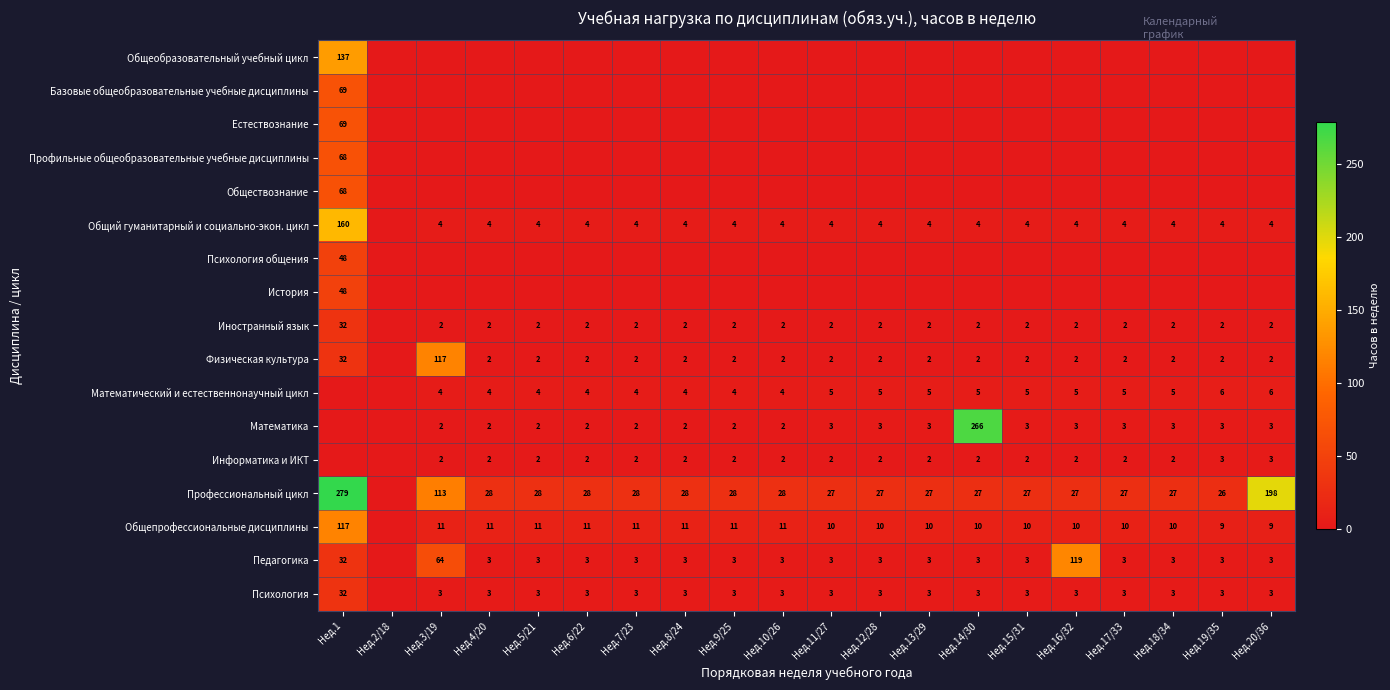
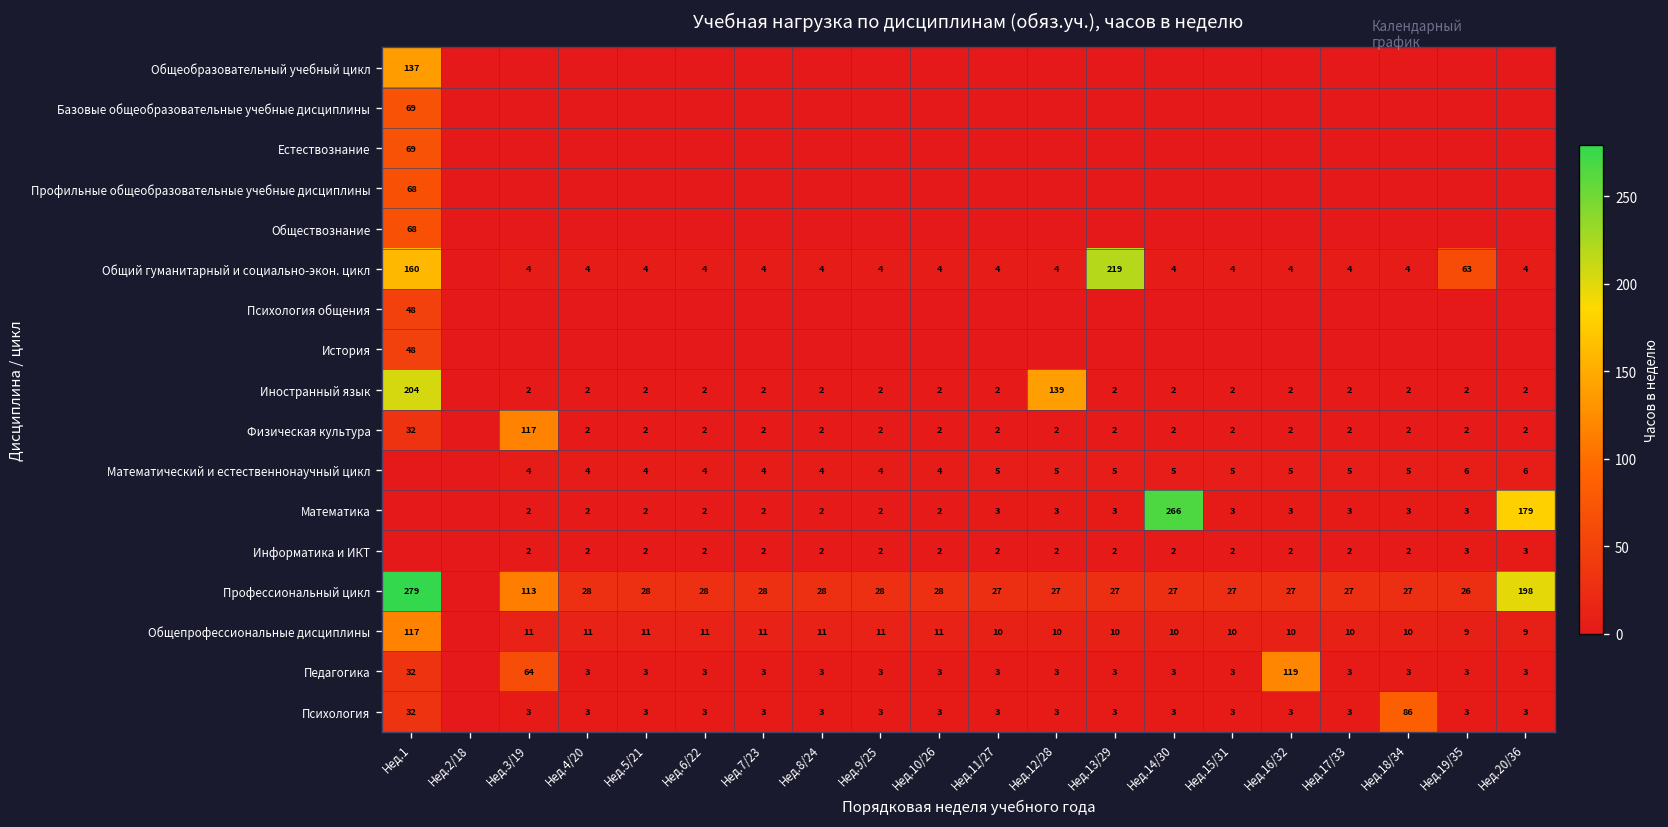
Общий гуманитарный и социально-экон. цикл, Нед.13/29: 4 -> 219
Общий гуманитарный и социально-экон. цикл, Нед.19/35: 4 -> 63
Иностранный язык, Нед.1: 32 -> 204
Иностранный язык, Нед.12/28: 2 -> 139
Математика, Нед.20/36: 3 -> 179
Психология, Нед.18/34: 3 -> 86
